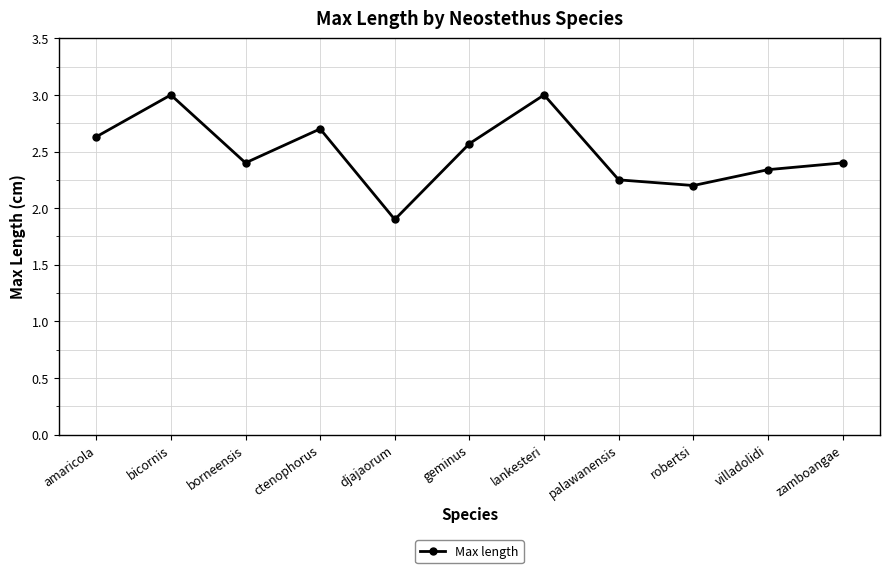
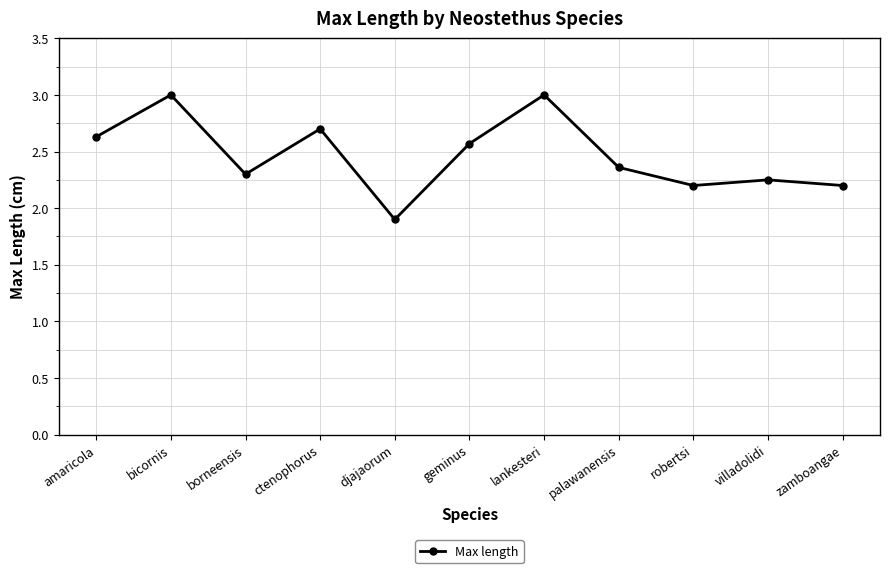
borneensis: 2.4 -> 2.3
palawanensis: 2.25 -> 2.36
villadolidi: 2.34 -> 2.25
zamboangae: 2.4 -> 2.2
